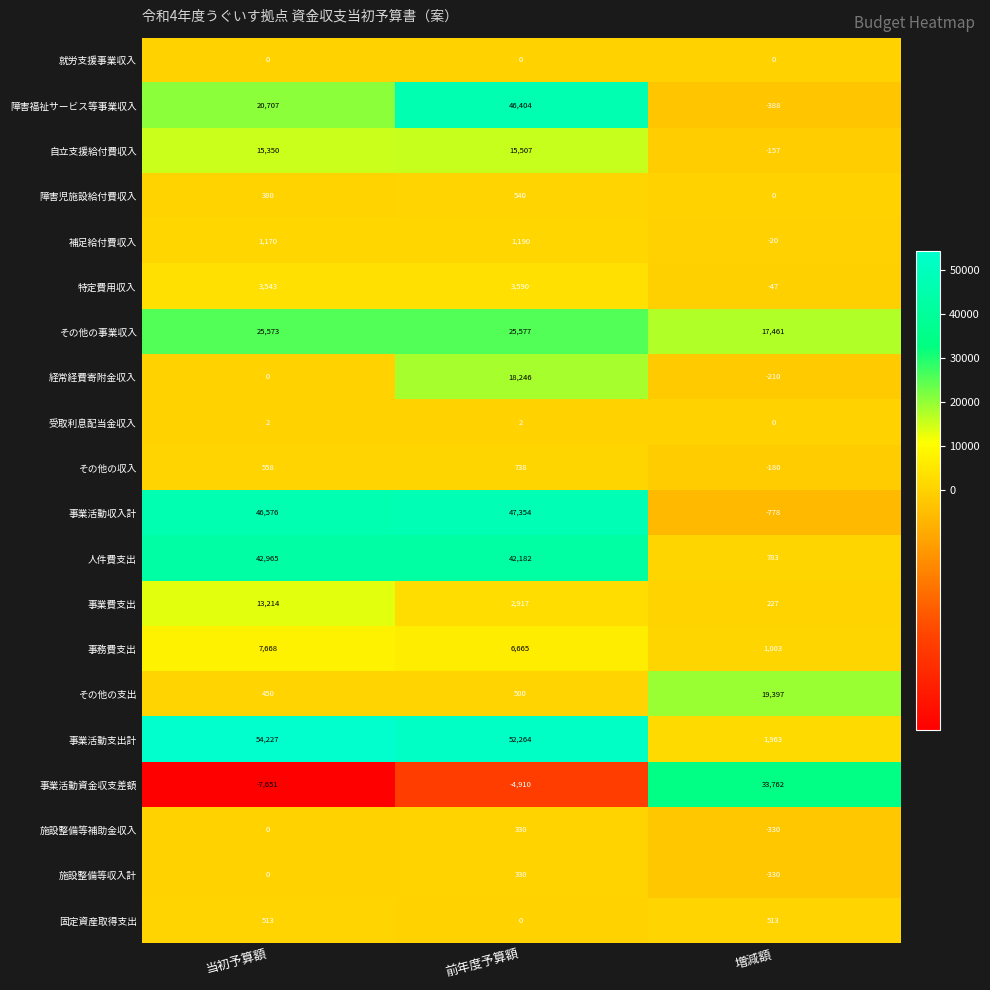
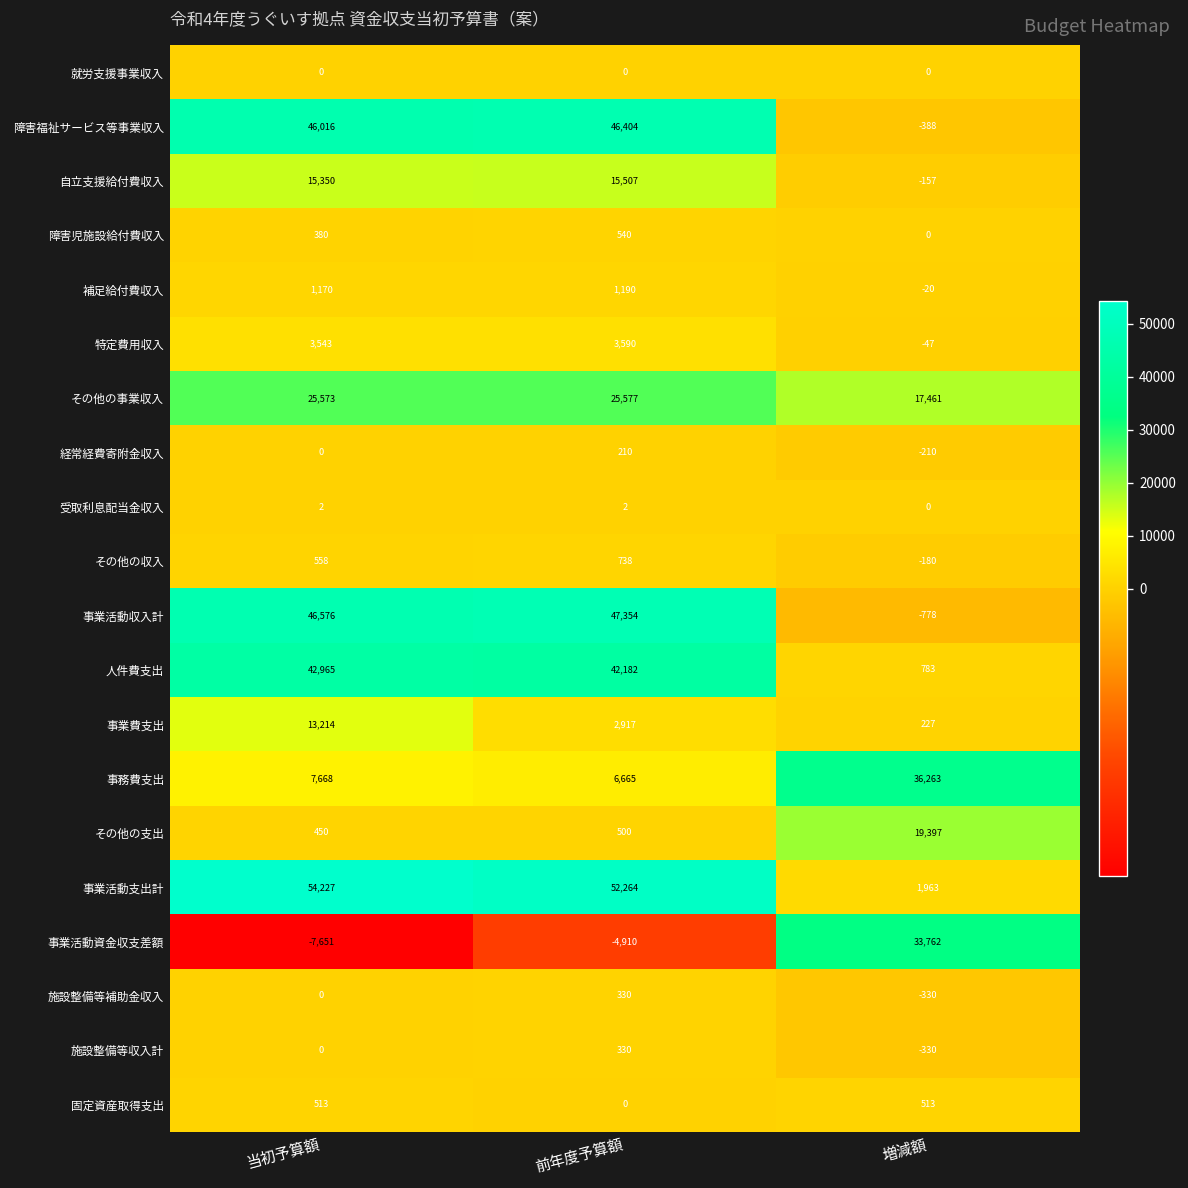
障害福祉サービス等事業収入, 当初予算額: 20,707 -> 46,016
経常経費寄附金収入, 前年度予算額: 18,246 -> 210
事務費支出, 増減額: 1,003 -> 36,263
